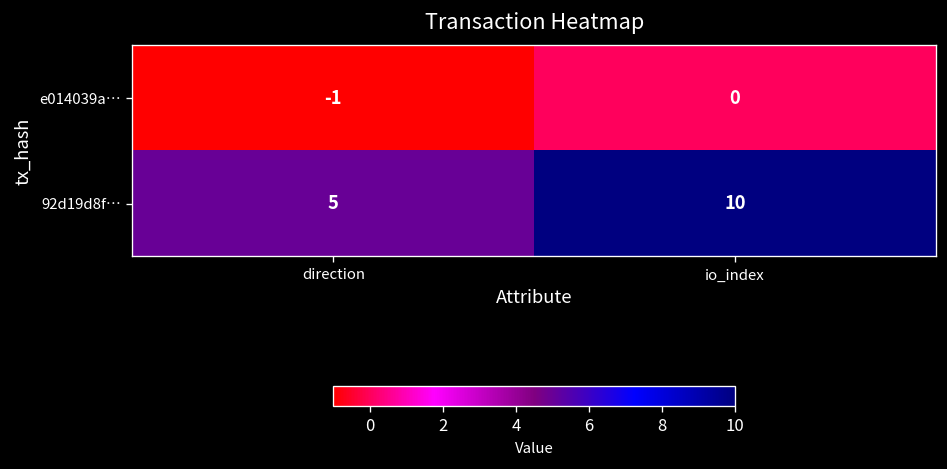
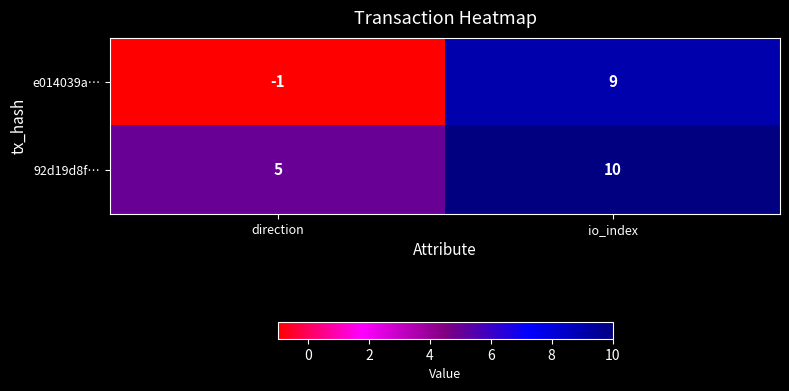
e014039a…, io_index: 0 -> 9
